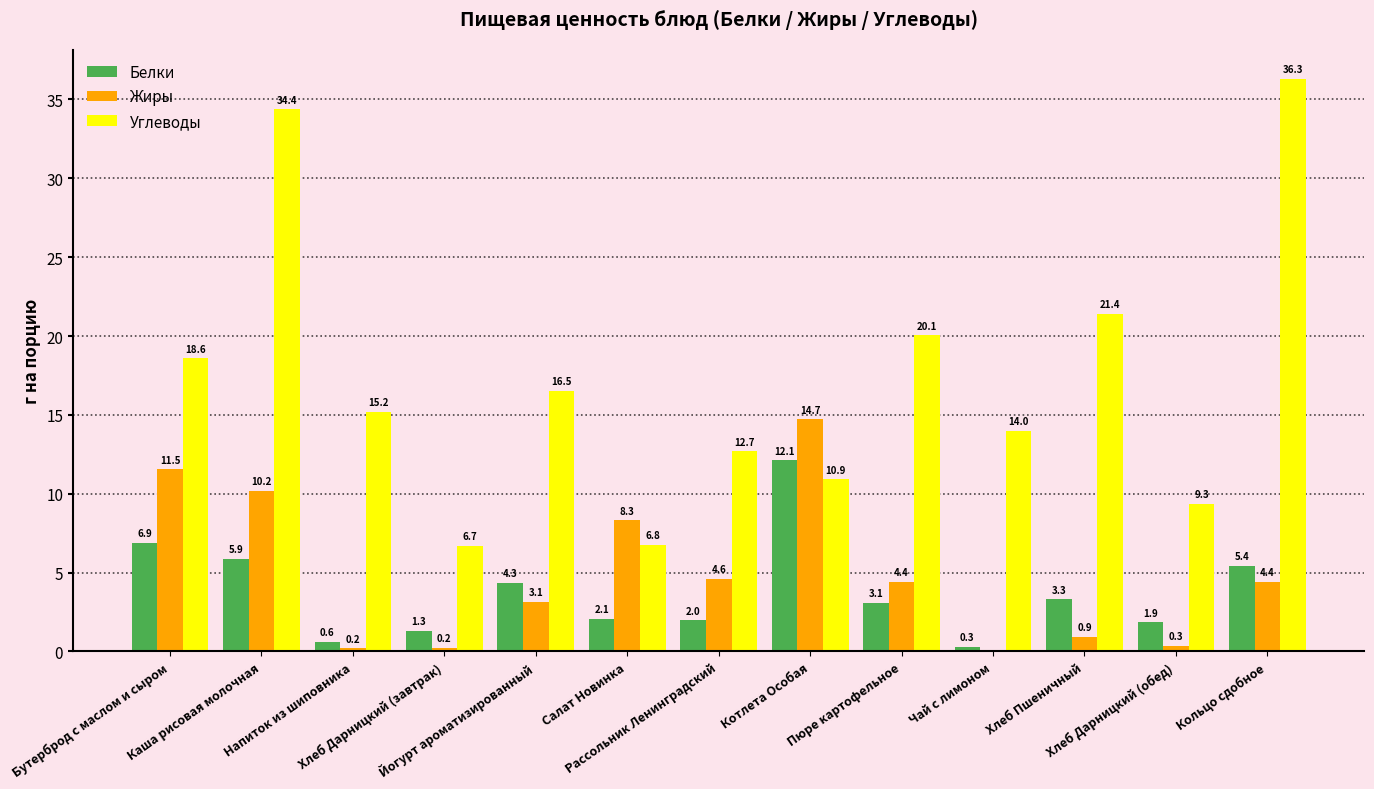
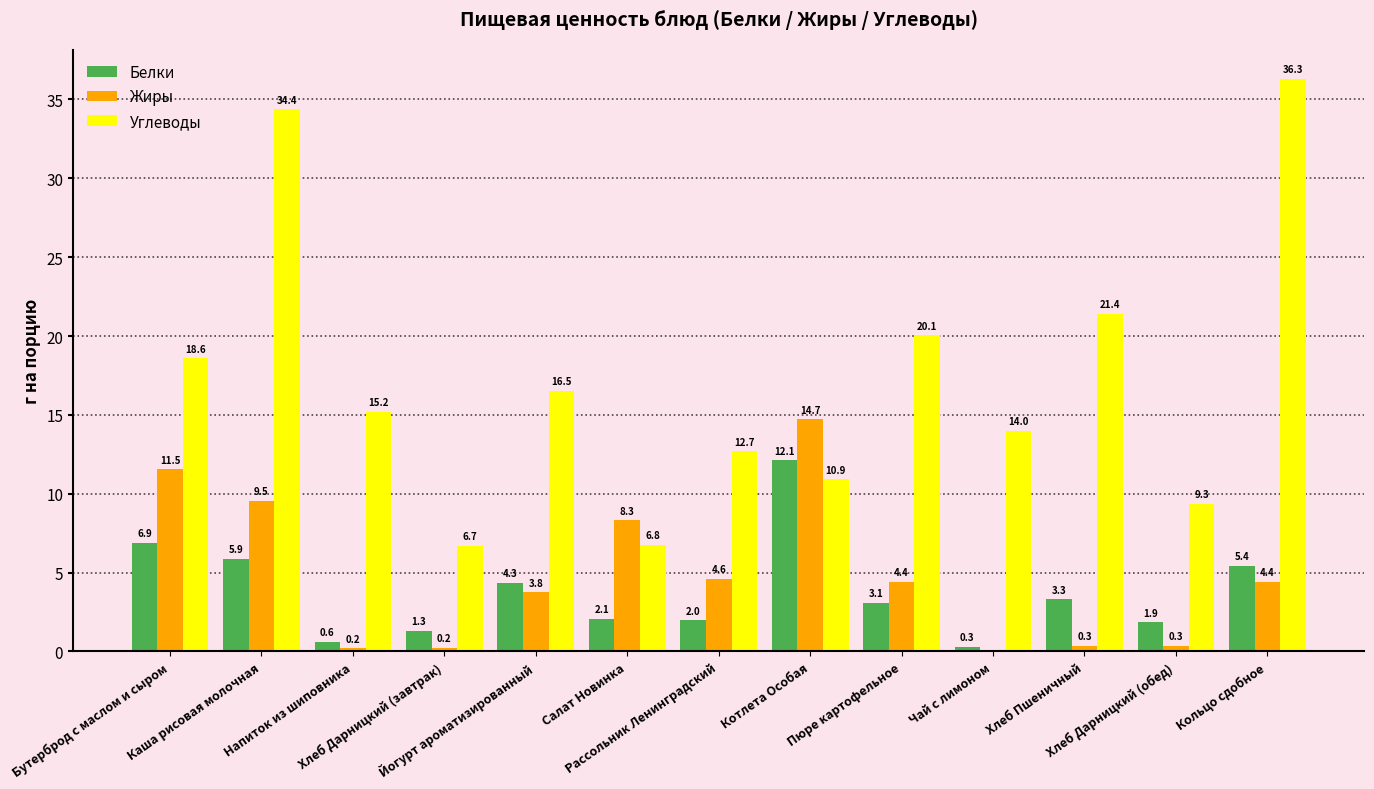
Жиры, Каша рисовая молочная: 10.2 -> 9.5
Жиры, Йогурт ароматизированный: 3.1 -> 3.8
Жиры, Хлеб Пшеничный: 0.9 -> 0.3
